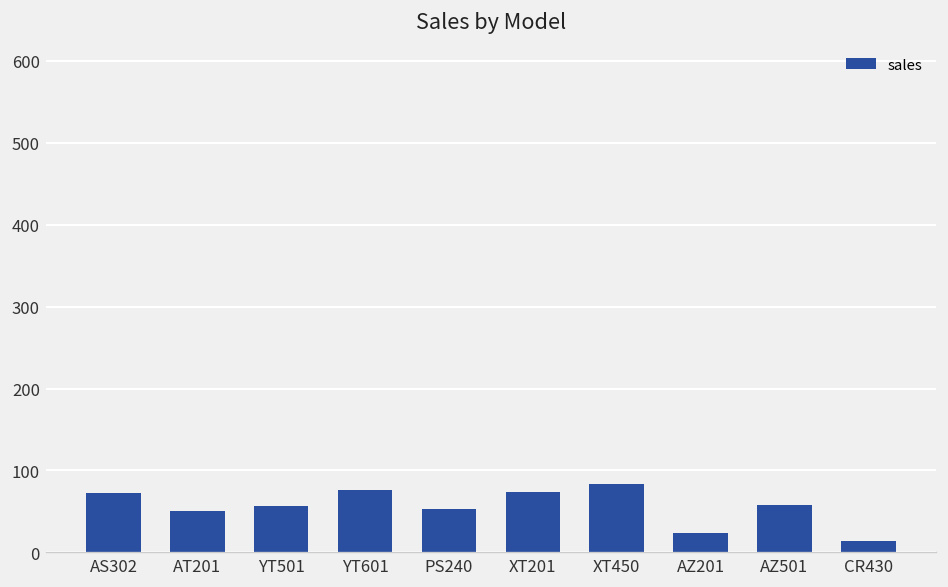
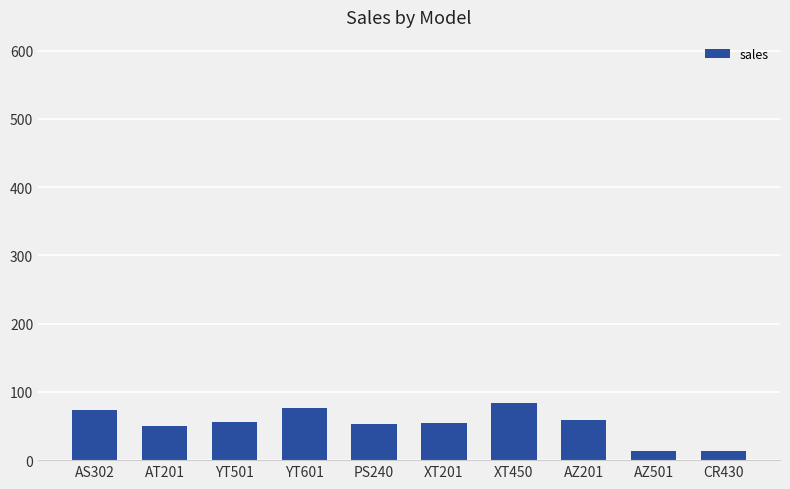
XT201: 70 -> 50
AZ201: 20 -> 60
AZ501: 60 -> 10
